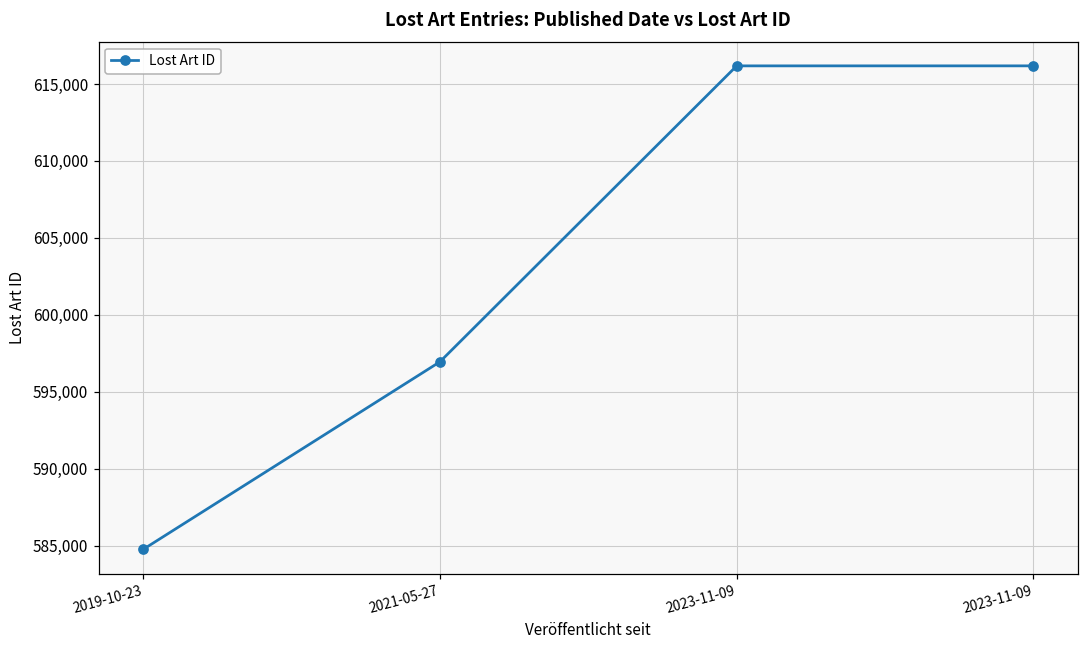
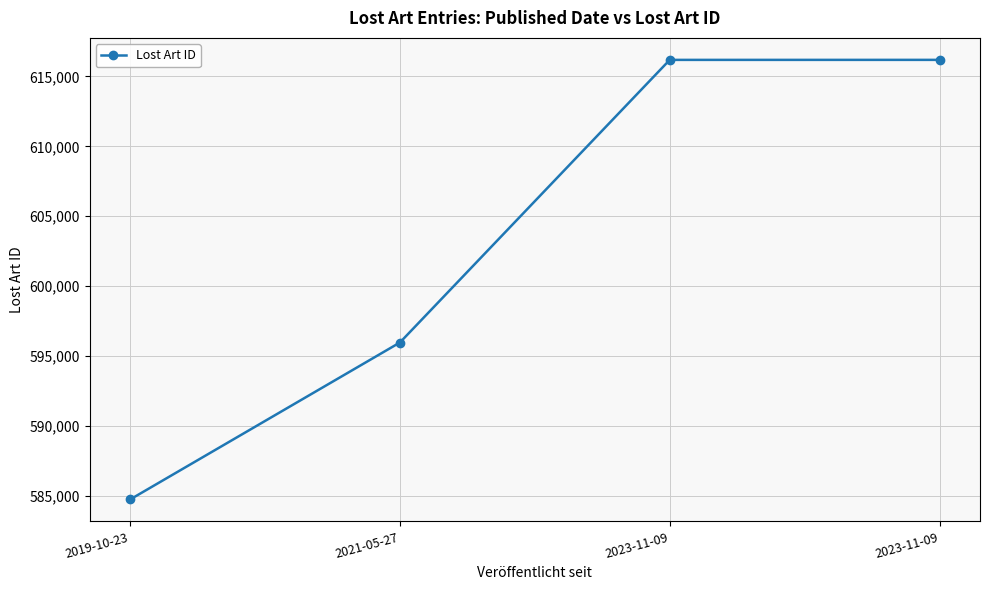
2021-05-27: 596,900 -> 596,000
